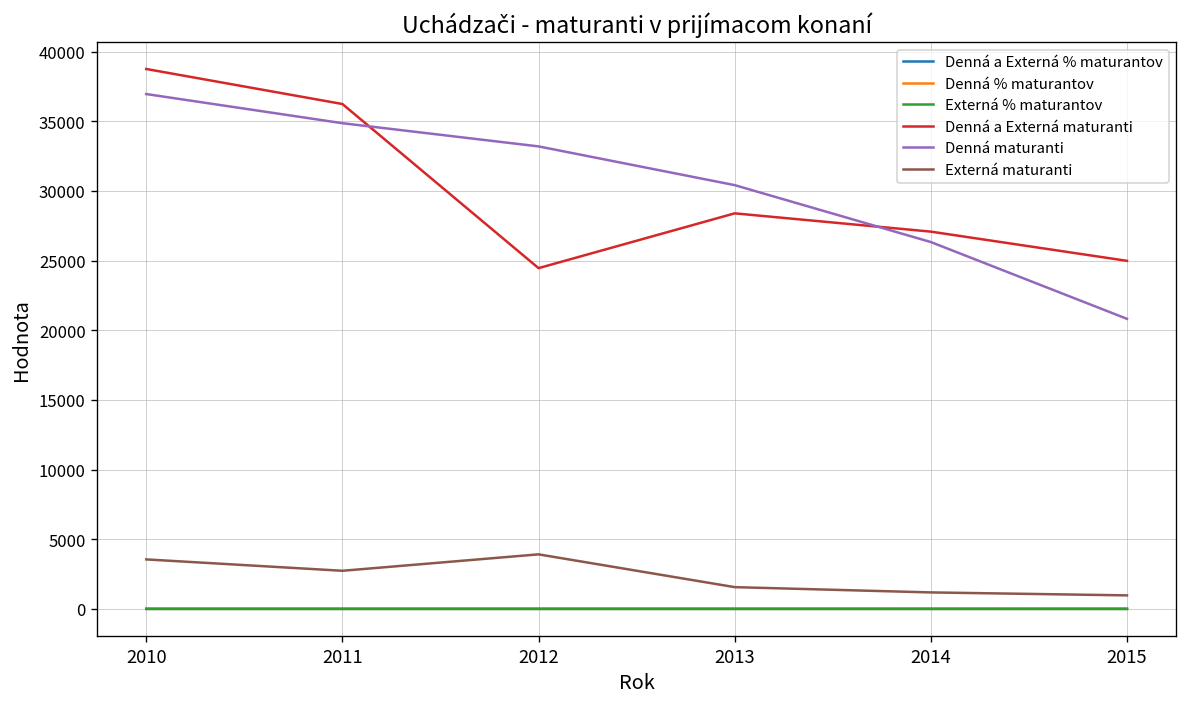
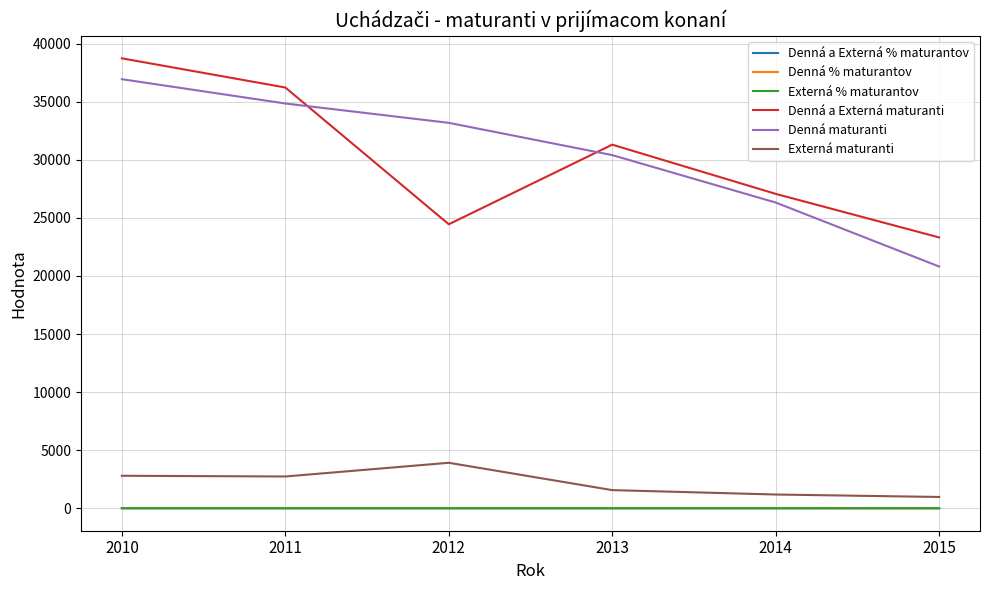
Externá maturanti, 2010: 3600 -> 2800
Denná a Externá maturanti, 2013: 28400 -> 31300
Denná a Externá maturanti, 2015: 25000 -> 23300
